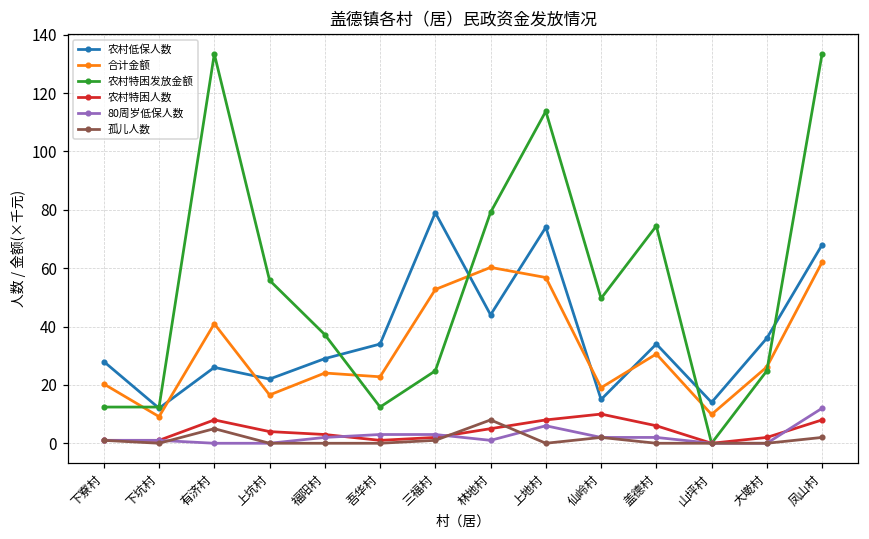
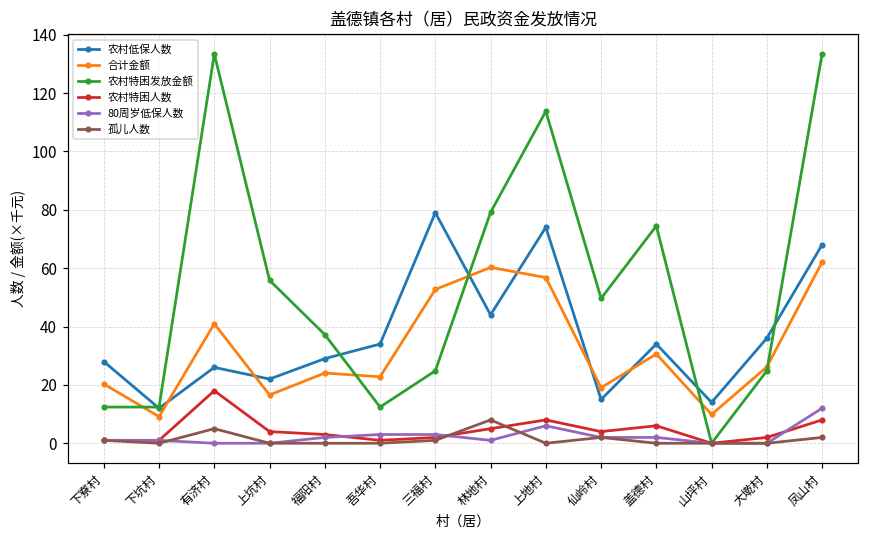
农村特困人数, 有济村: 8 -> 18
农村特困人数, 仙岭村: 10 -> 4
